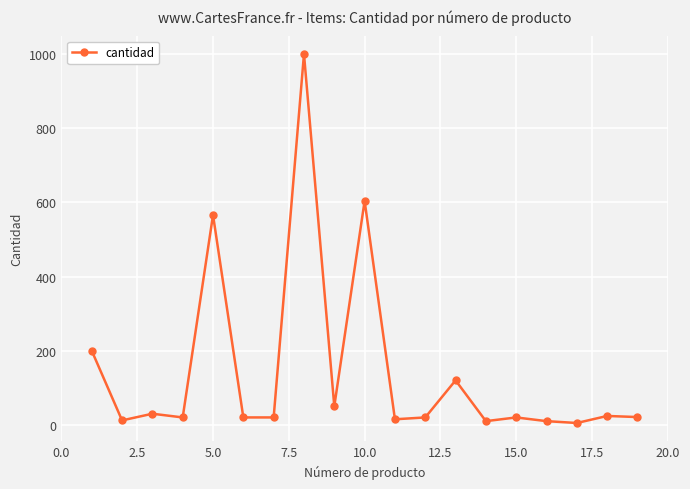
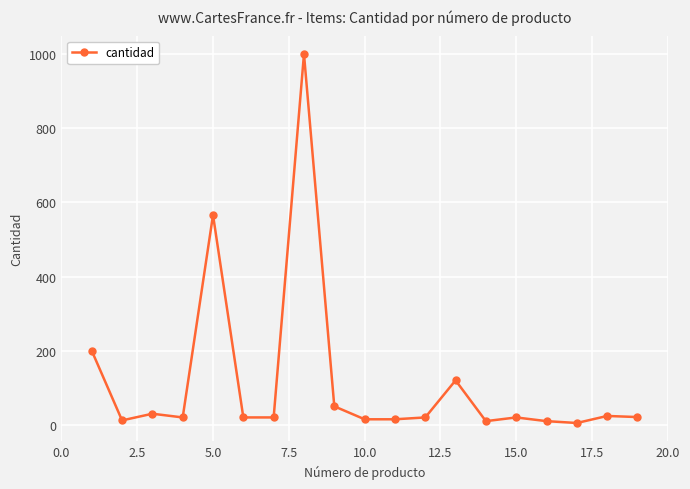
10.0: 600 -> 20
